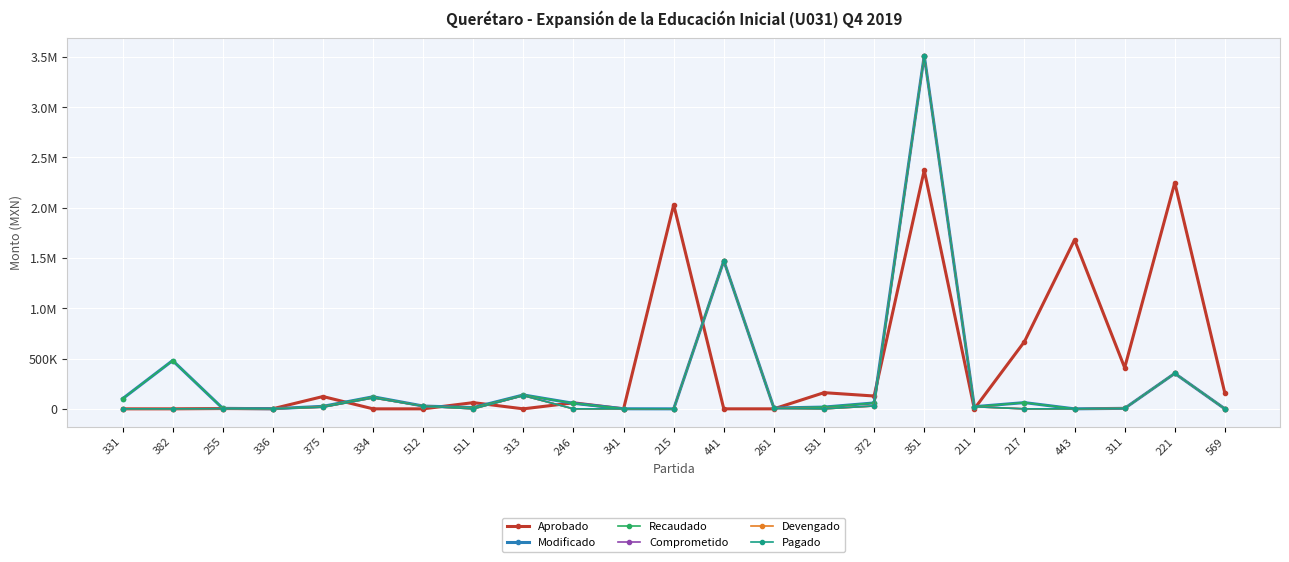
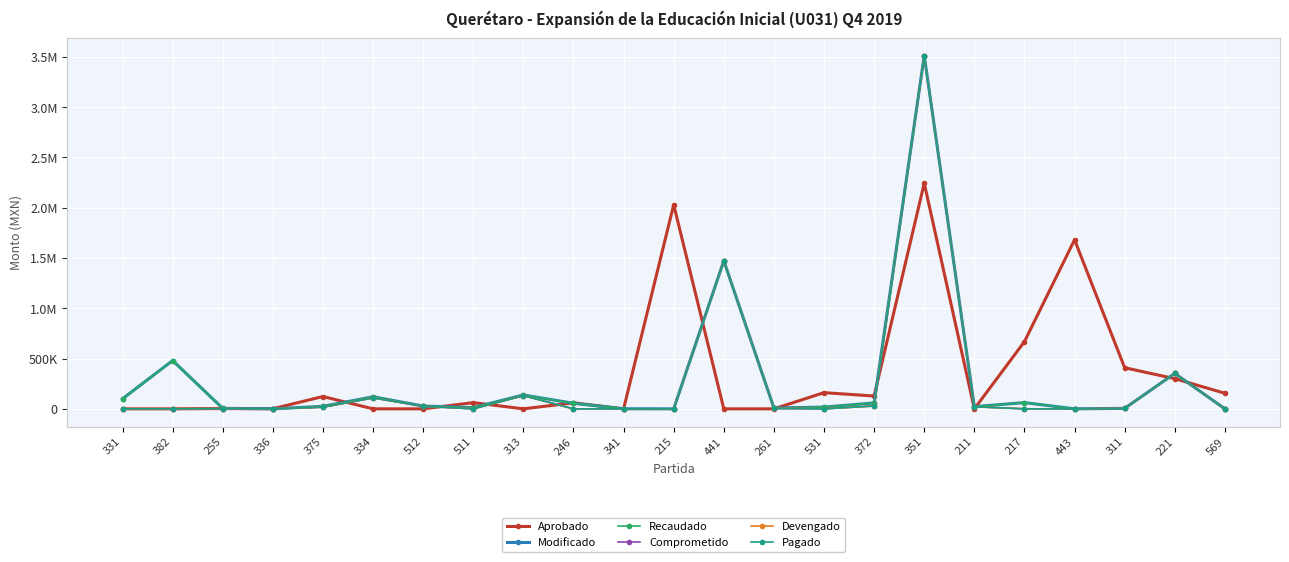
Aprobado, 351: 2370000 -> 2240000
Aprobado, 221: 2250000 -> 300000
